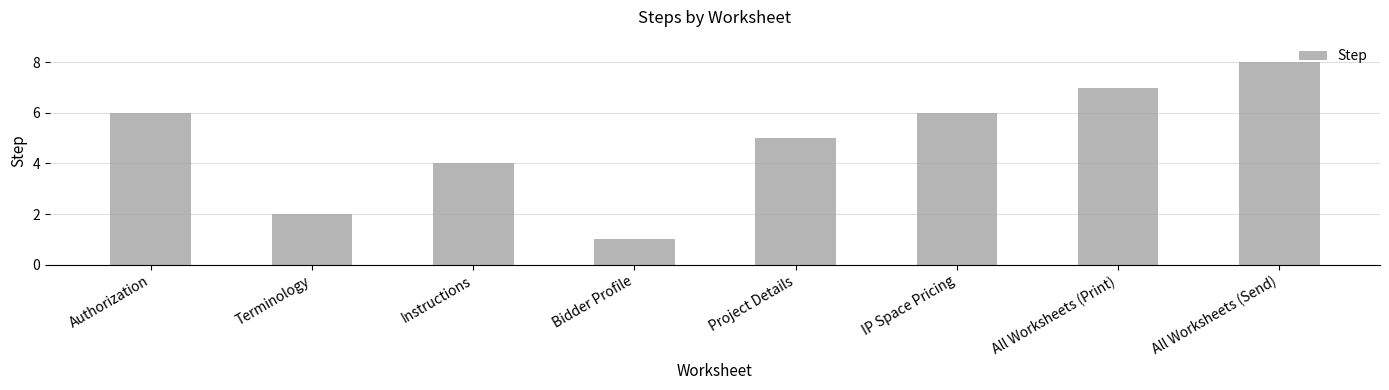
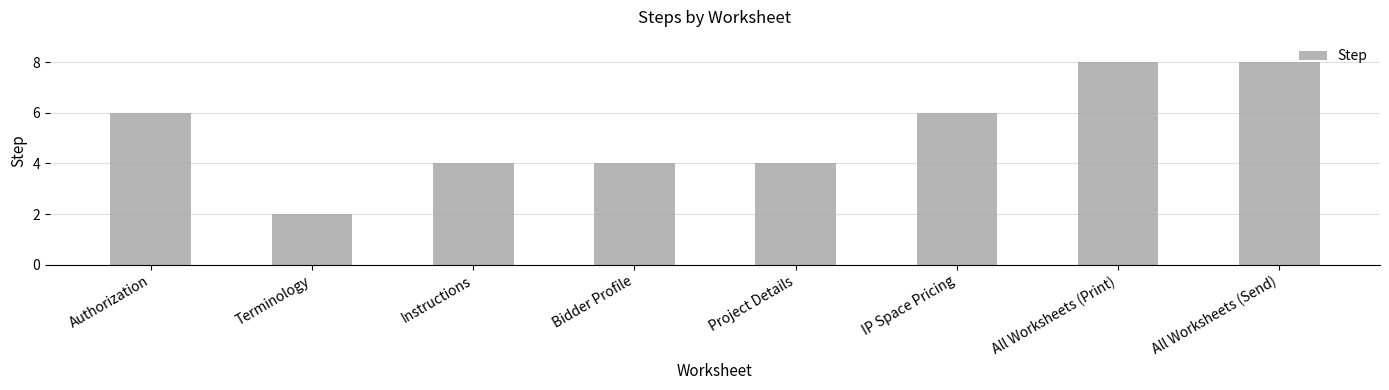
Bidder Profile: 1 -> 4
Project Details: 5 -> 4
All Worksheets (Print): 7 -> 8
